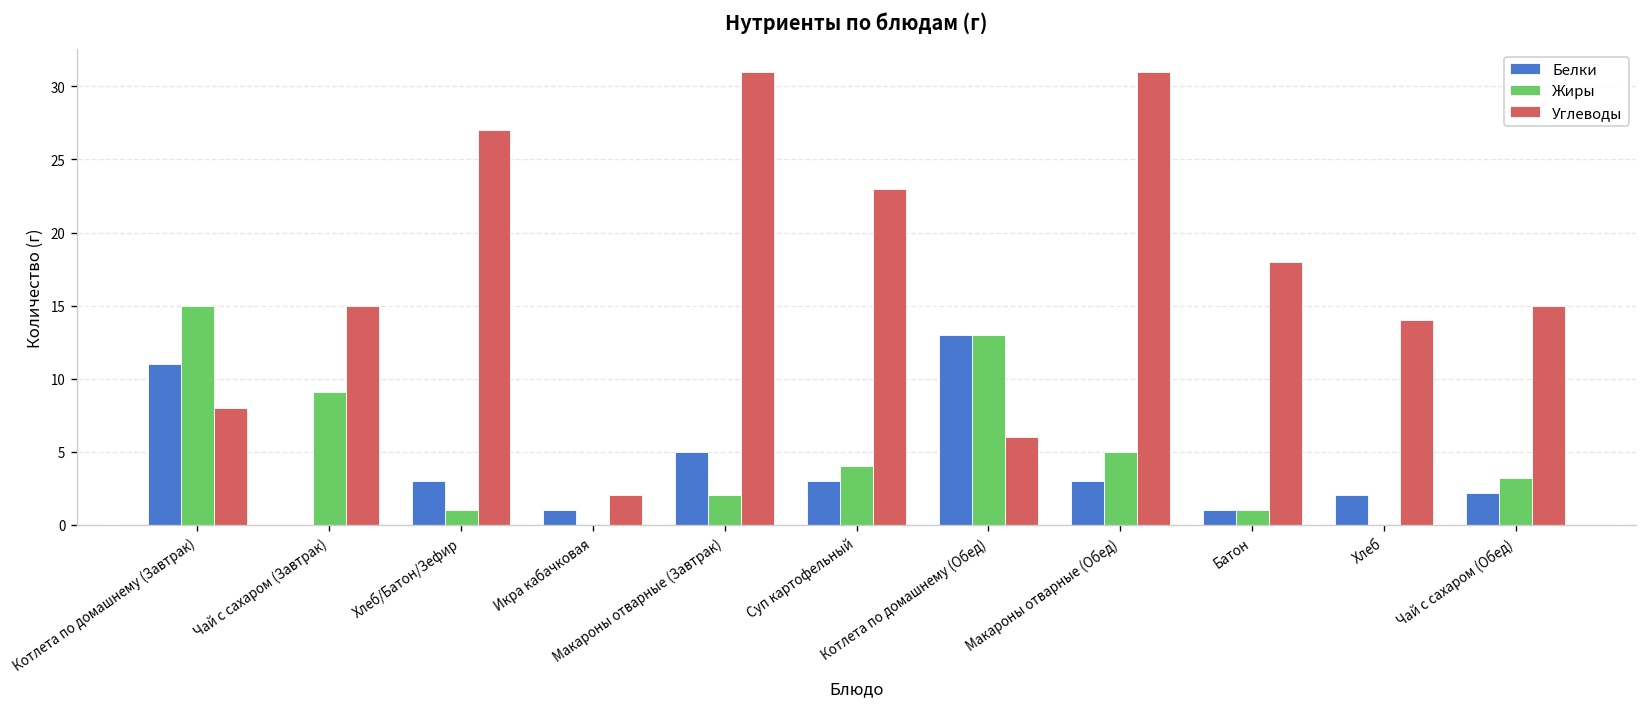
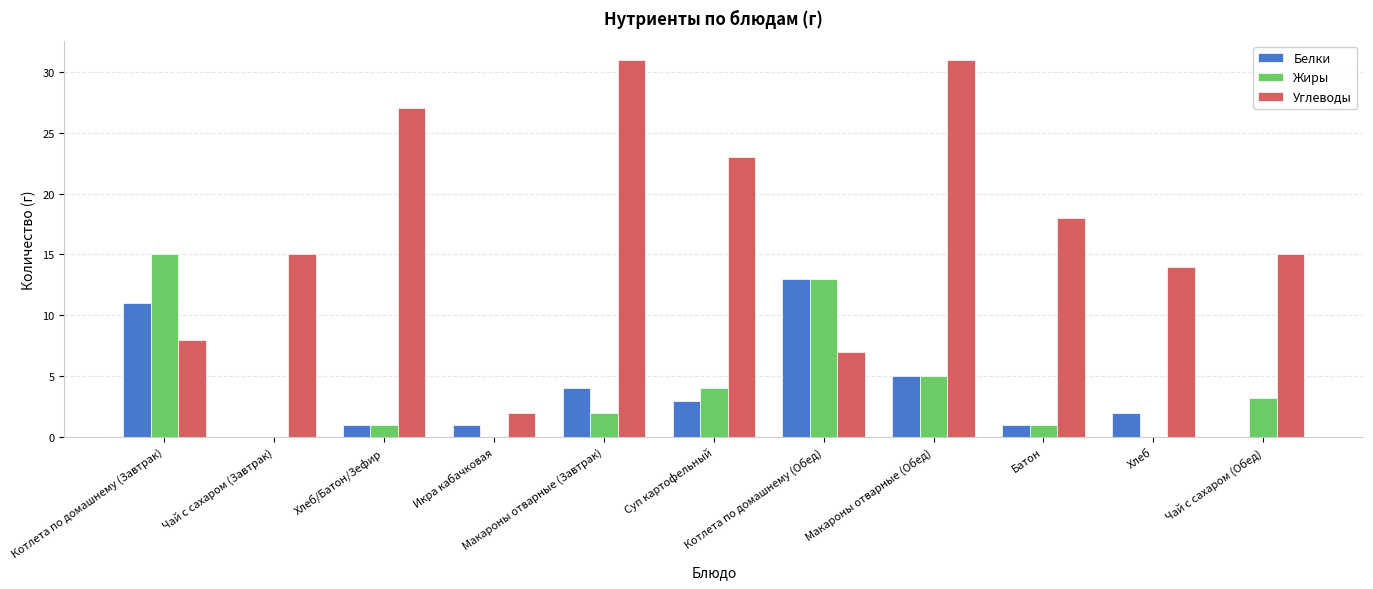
Жиры, Чай с сахаром (Завтрак): 9.1 -> 0.0
Белки, Хлеб/Батон/Зефир: 3 -> 1
Белки, Макароны отварные (Завтрак): 5 -> 4
Углеводы, Котлета по домашнему (Обед): 6 -> 7
Белки, Макароны отварные (Обед): 3 -> 5
Белки, Чай с сахаром (Обед): 2.2 -> 0.0
